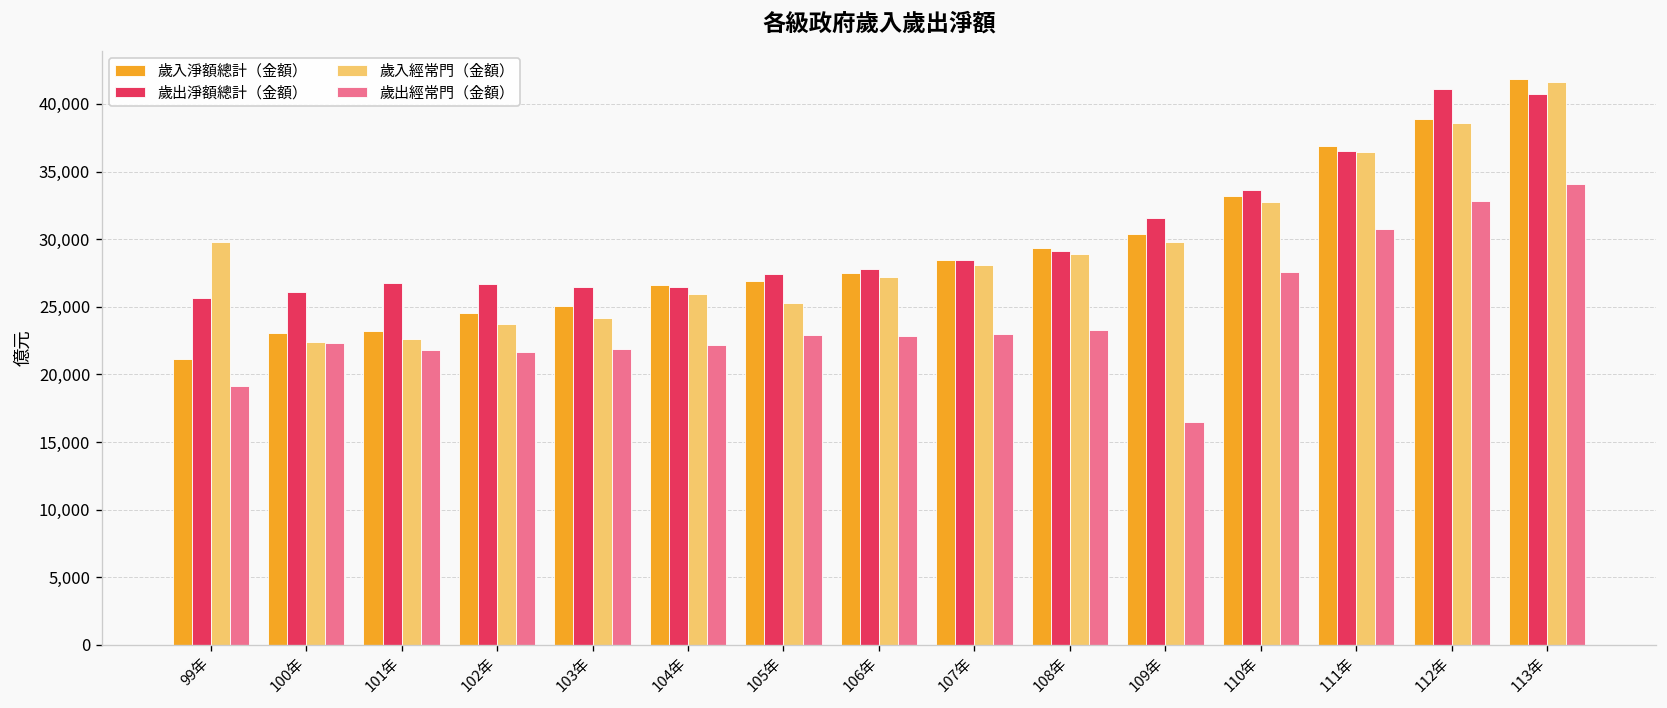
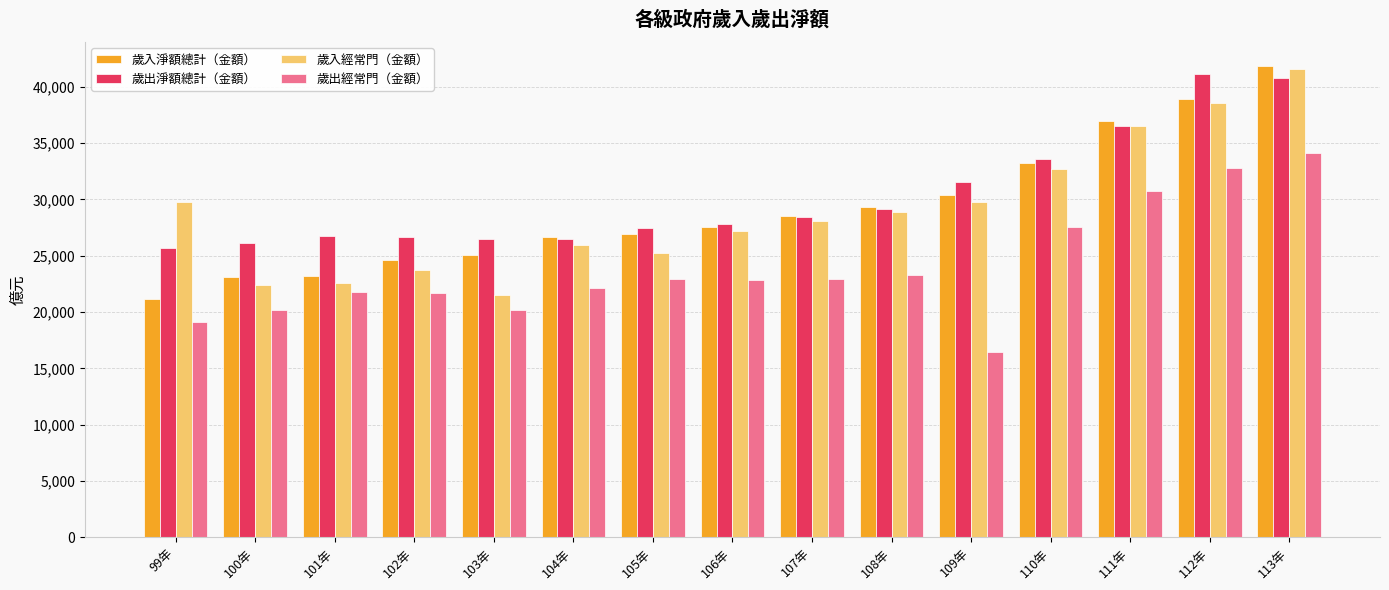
歲出經常門（金額）, 100年: 22,300 -> 20,200
歲入經常門（金額）, 103年: 24,200 -> 21,500
歲出經常門（金額）, 103年: 21,900 -> 20,200
